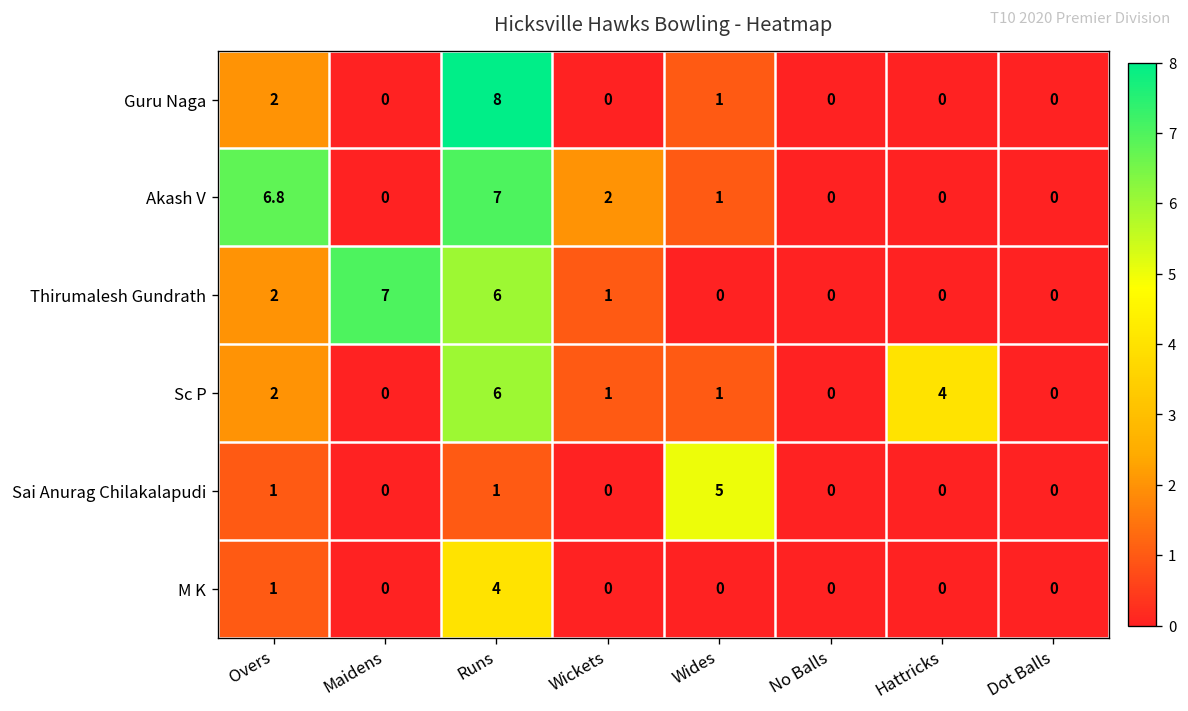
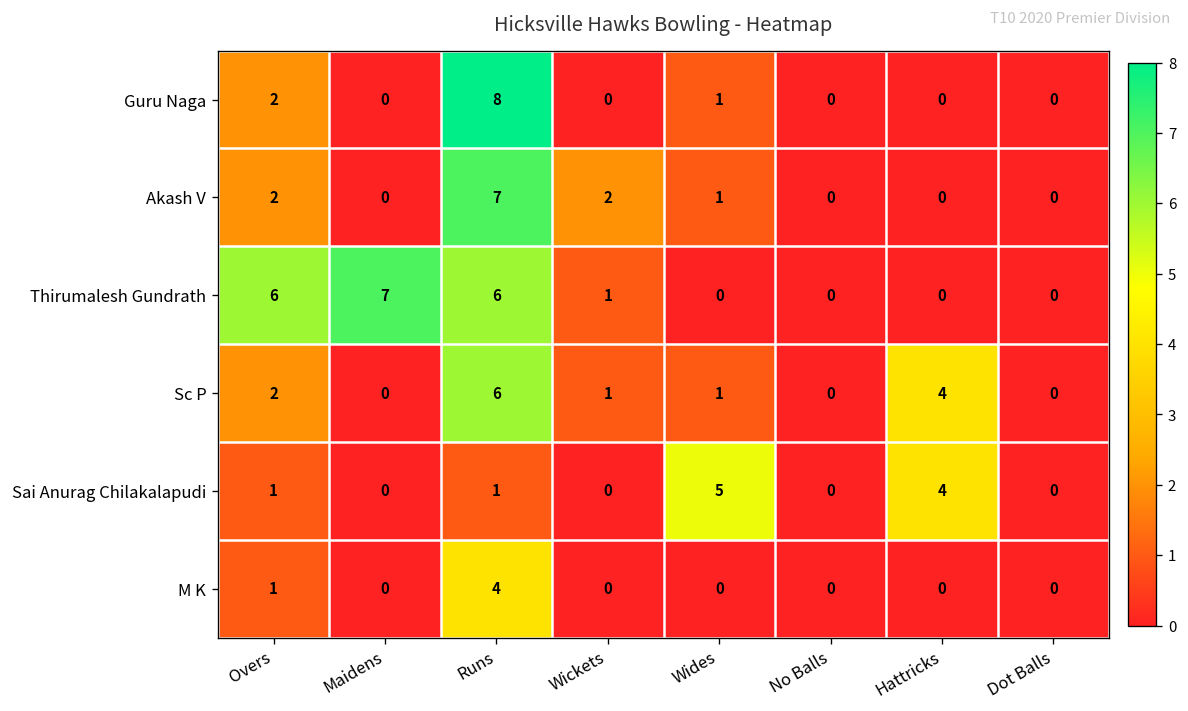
Akash V, Overs: 6.8 -> 2
Thirumalesh Gundrath, Overs: 2 -> 6
Sai Anurag Chilakalapudi, Hattricks: 0 -> 4
